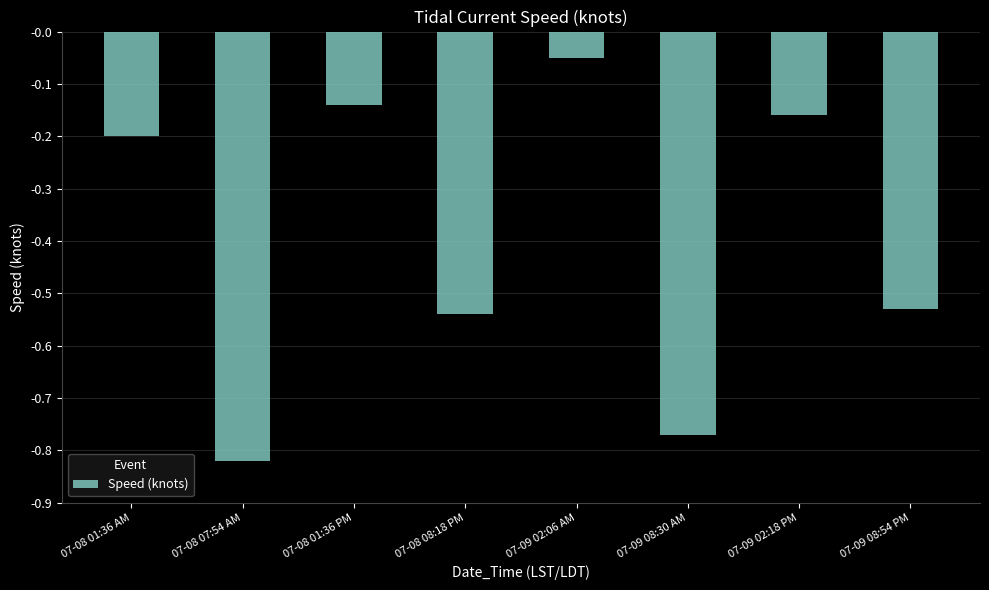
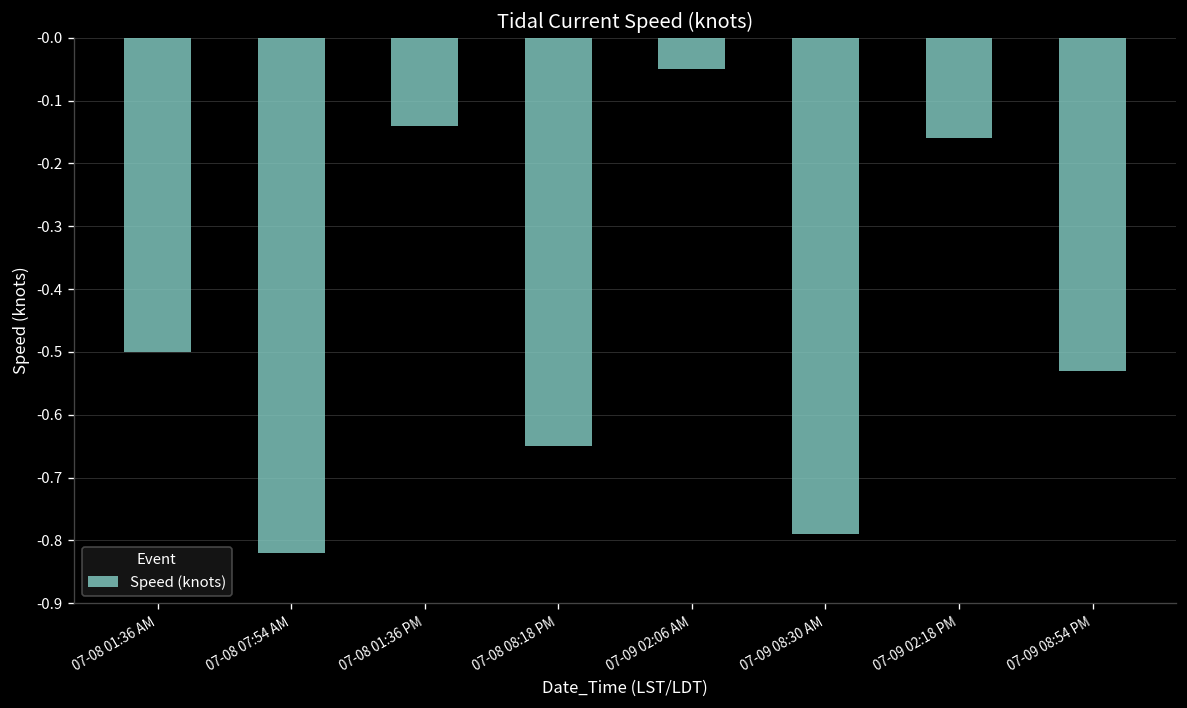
07-08 01:36 AM: -0.2 -> -0.5
07-08 08:18 PM: -0.54 -> -0.65
07-09 08:30 AM: -0.77 -> -0.79
